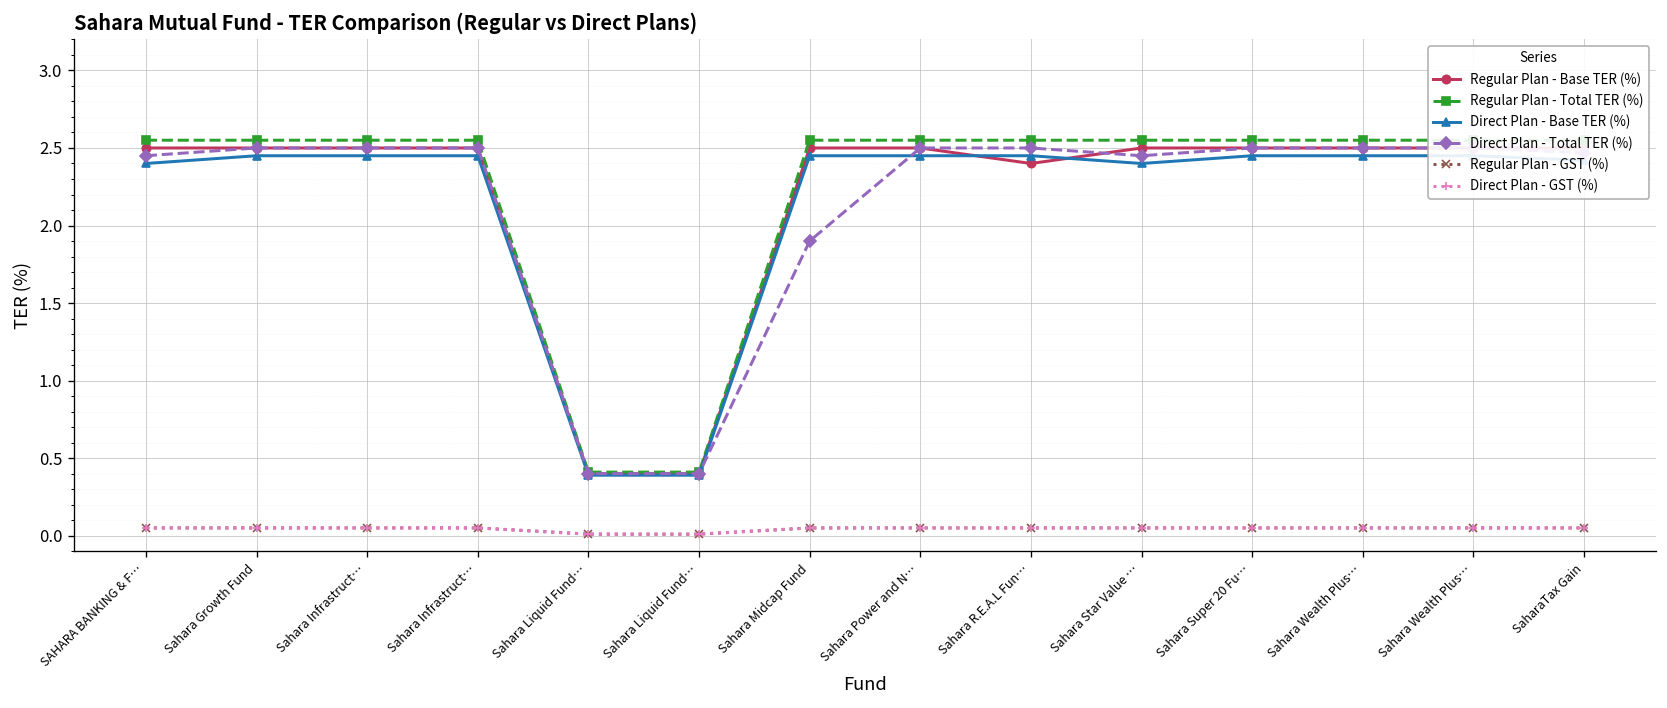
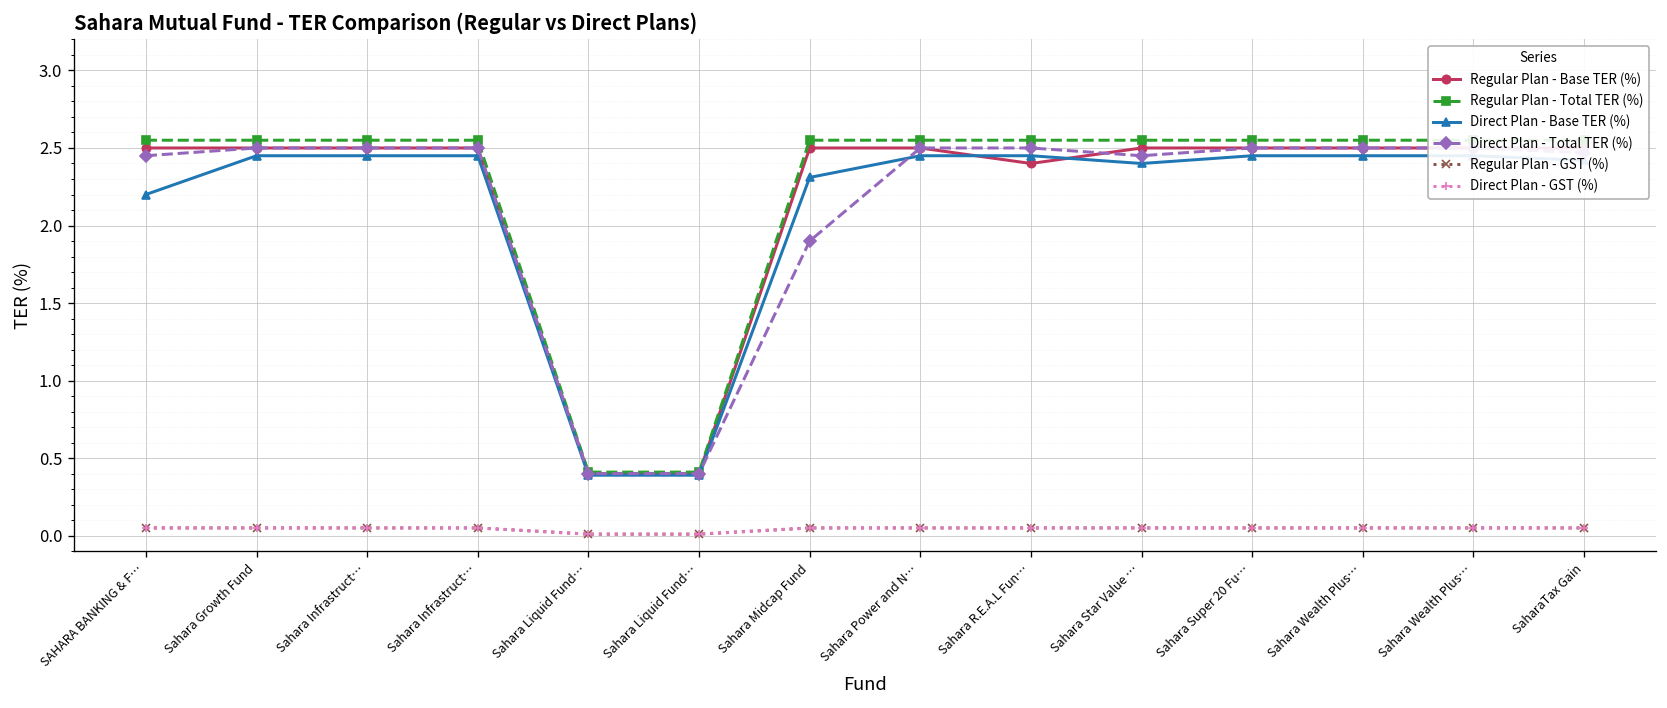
Direct Plan - Base TER (%), SAHARA BANKING & F…: 2.4 -> 2.2
Direct Plan - Base TER (%), Sahara Midcap Fund: 2.45 -> 2.31
